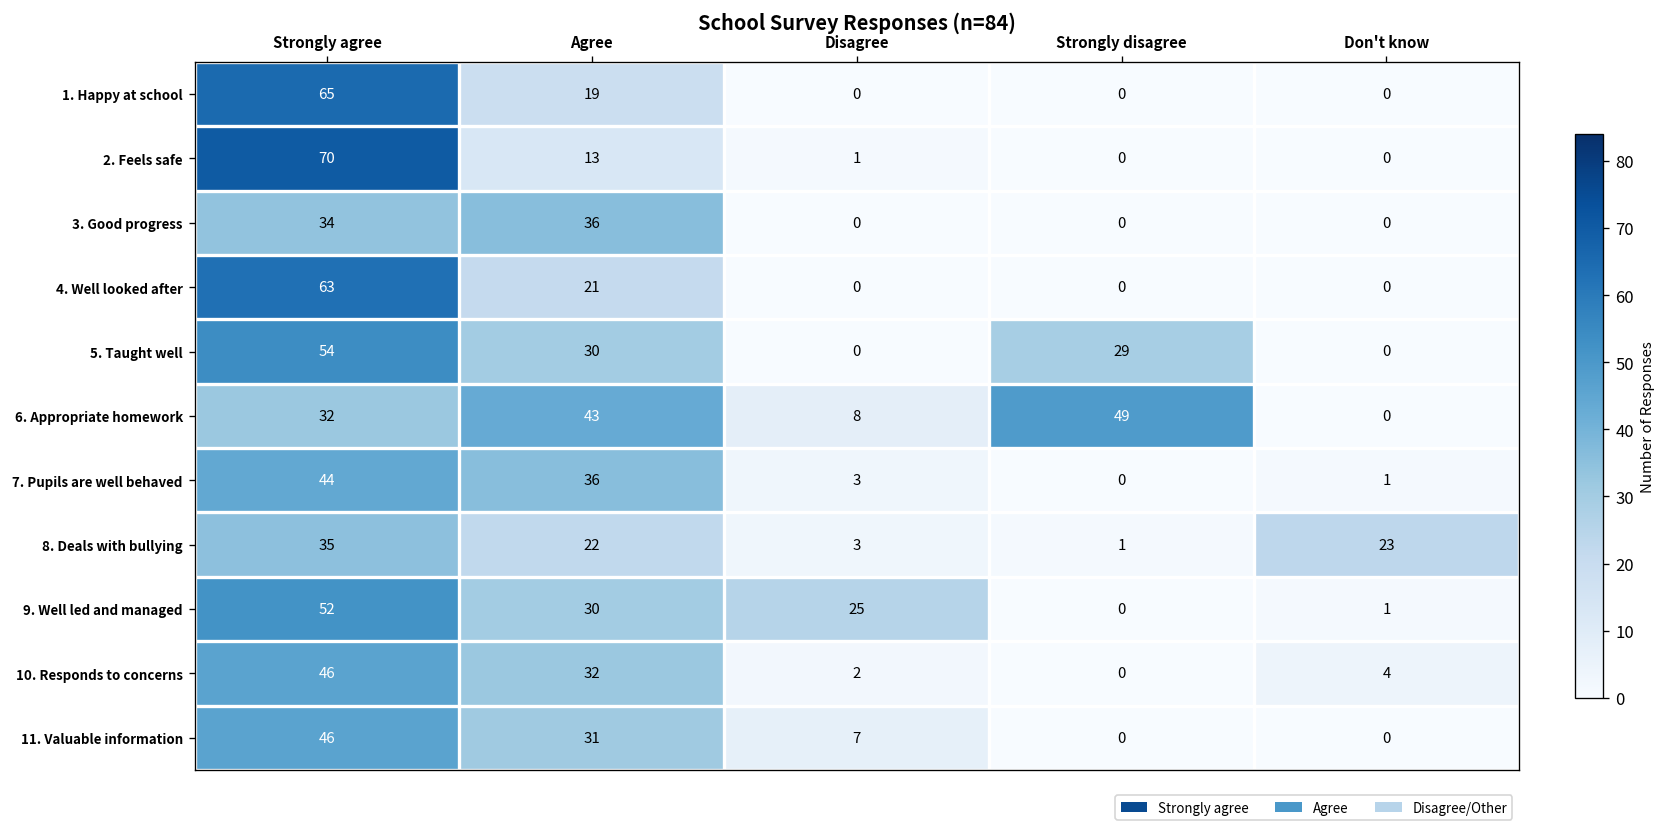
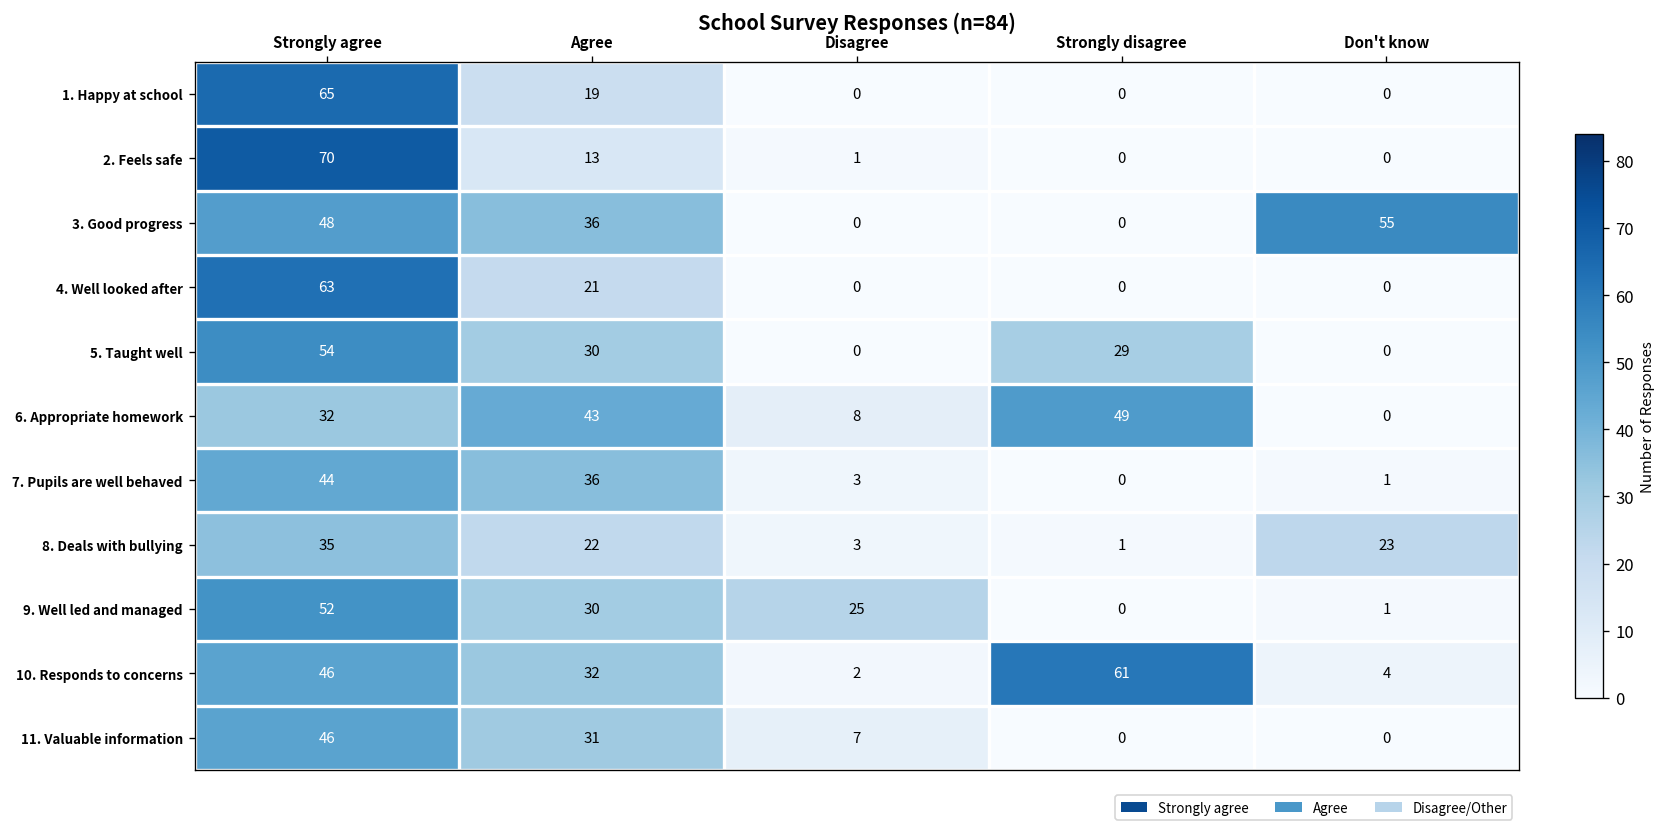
3. Good progress, Strongly agree: 34 -> 48
3. Good progress, Don't know: 0 -> 55
10. Responds to concerns, Strongly disagree: 0 -> 61
